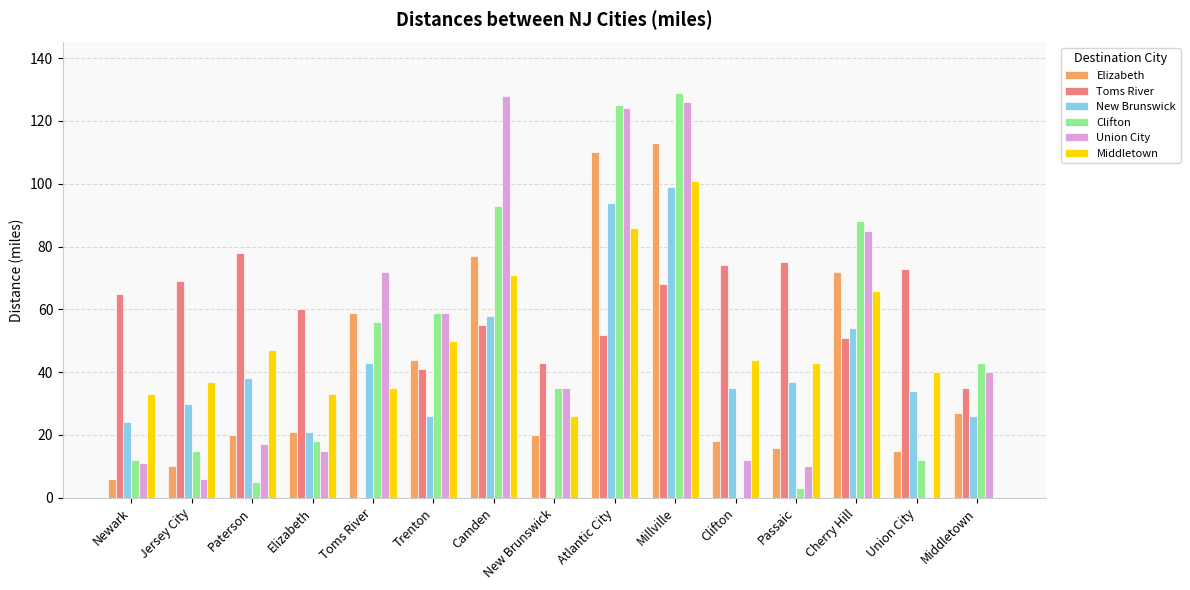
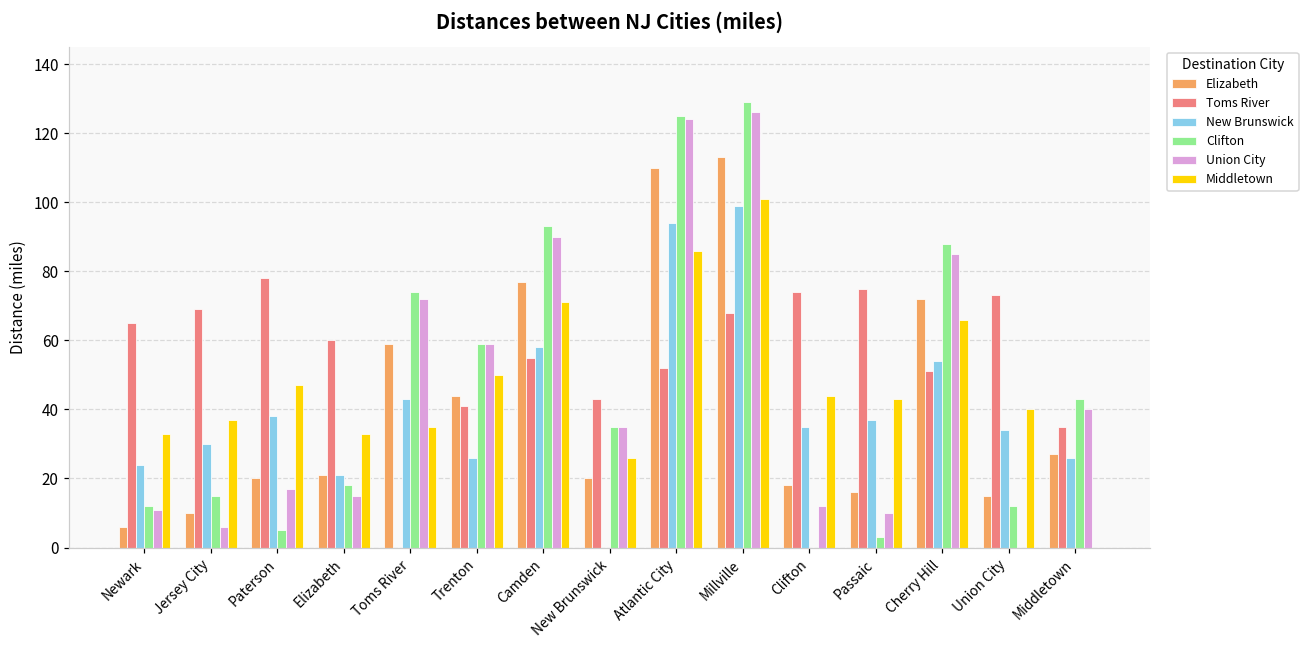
Clifton, Toms River: 56 -> 74
Union City, Camden: 128 -> 90
